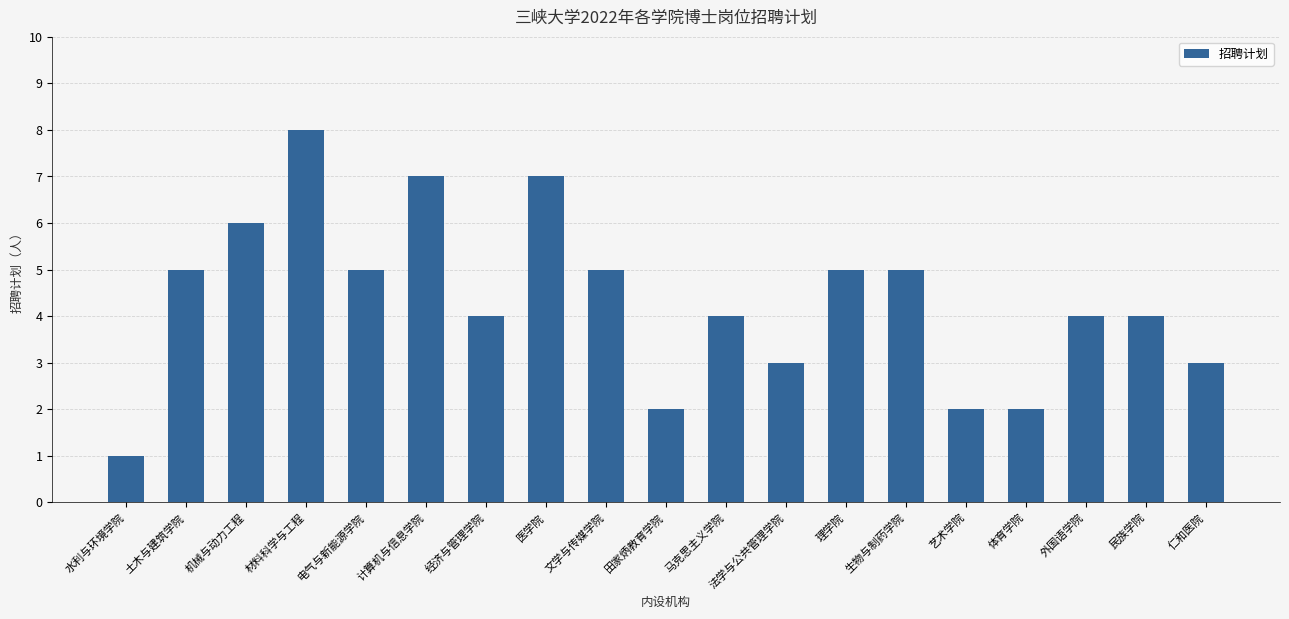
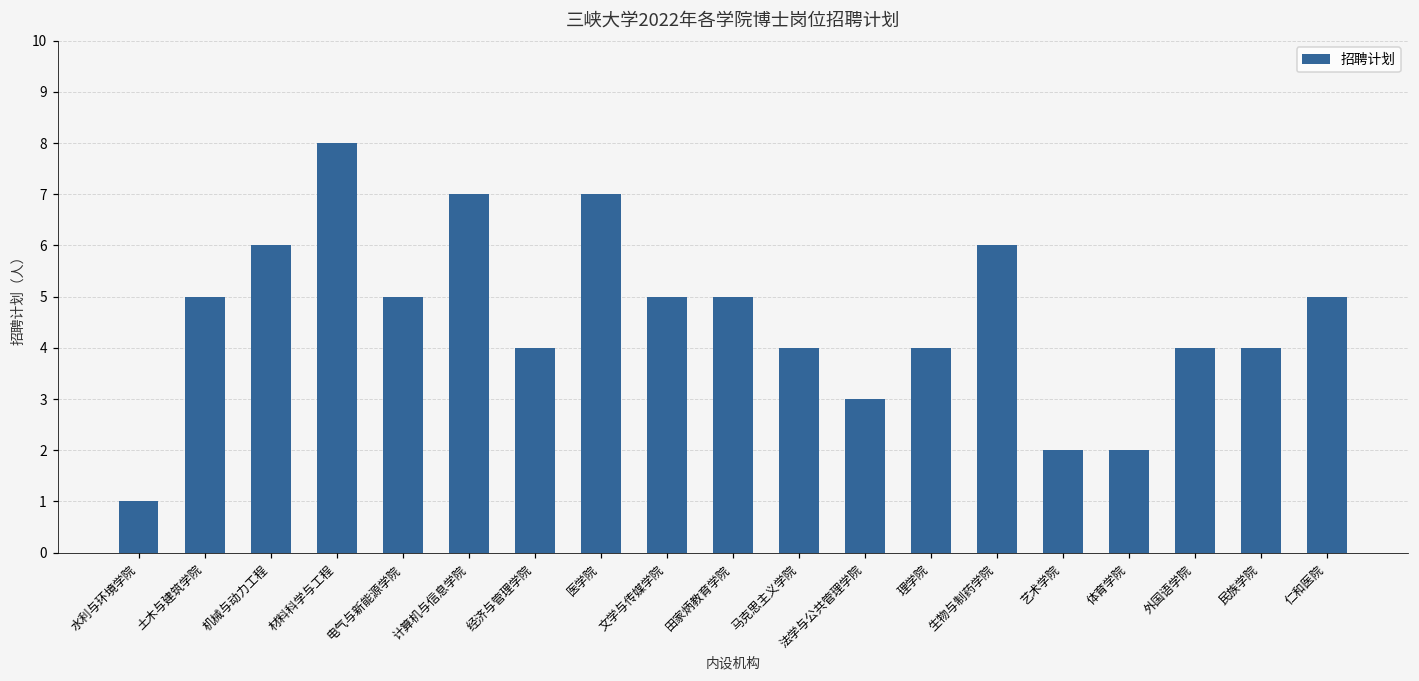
田家炳教育学院: 2 -> 5
理学院: 5 -> 4
生物与制药学院: 5 -> 6
仁和医院: 3 -> 5
